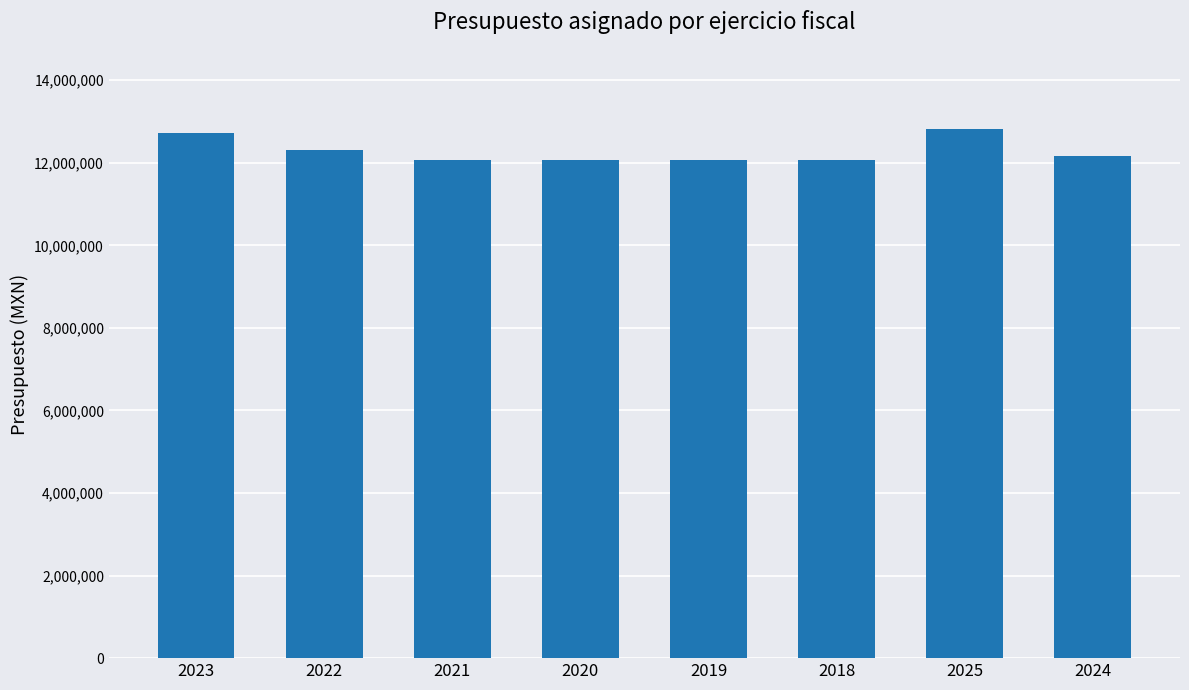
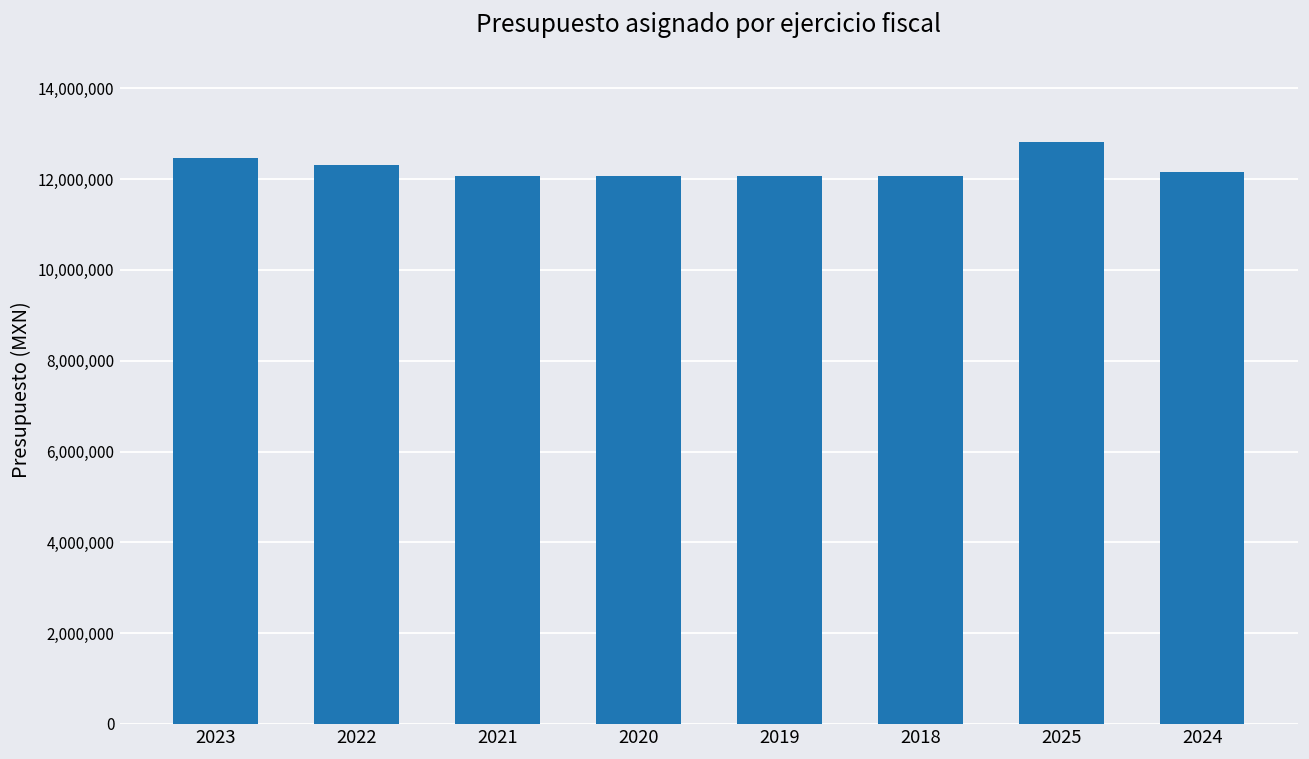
2023: 12,700,000 -> 12,500,000
